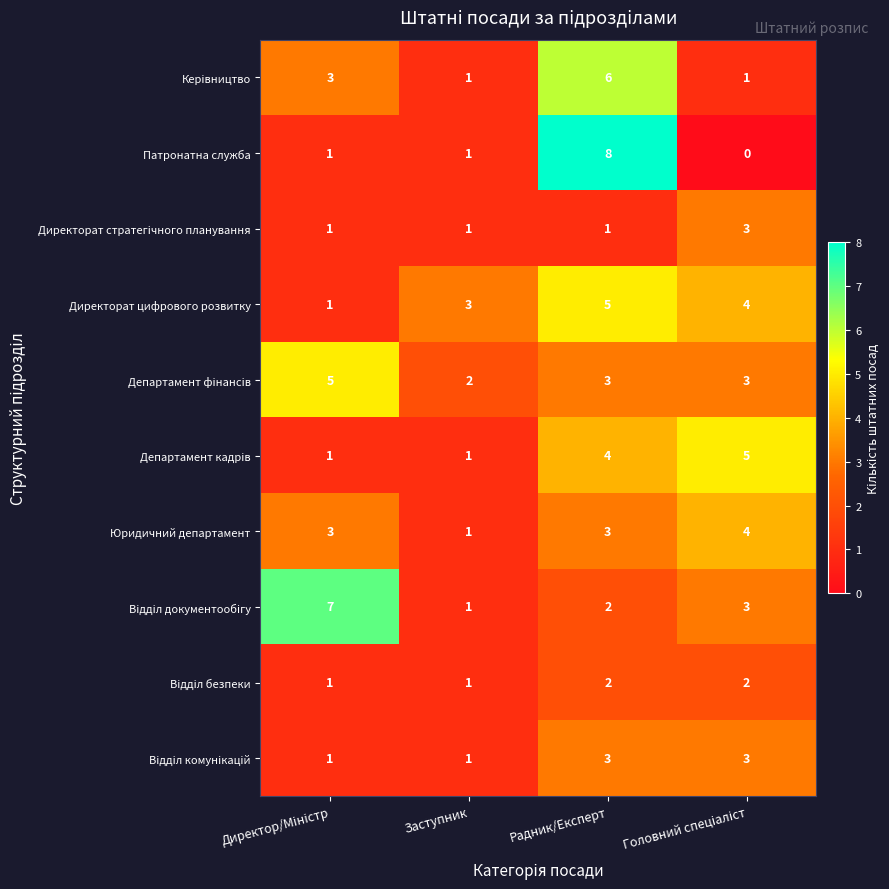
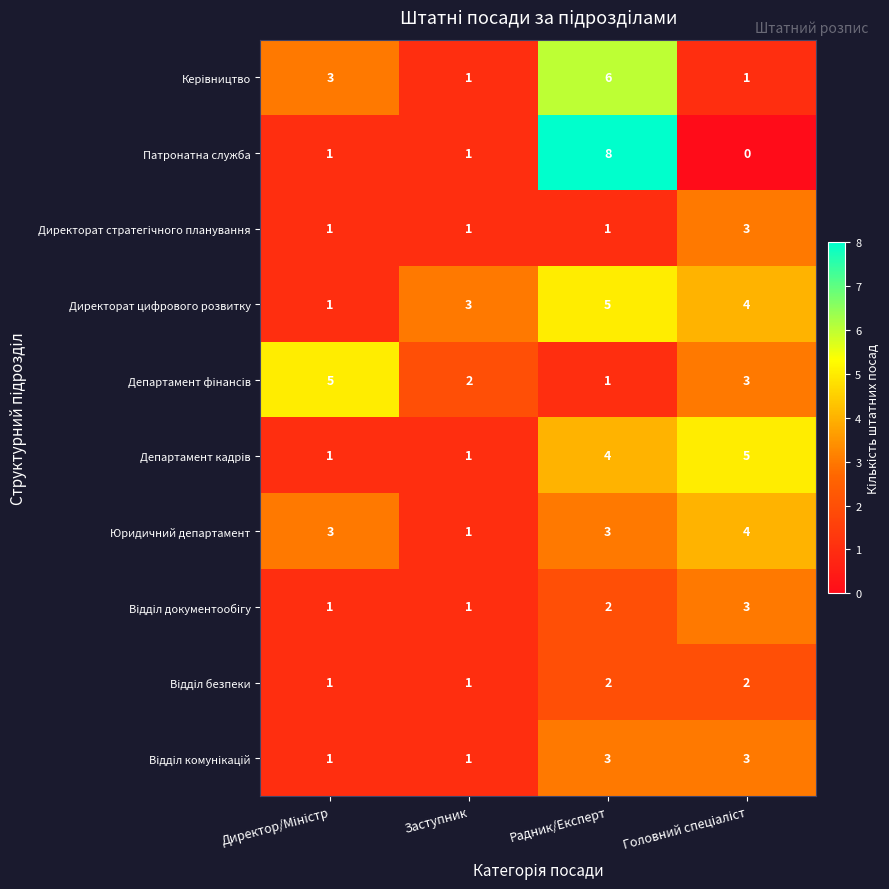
Департамент фінансів, Радник/Експерт: 3 -> 1
Відділ документообігу, Директор/Міністр: 7 -> 1
